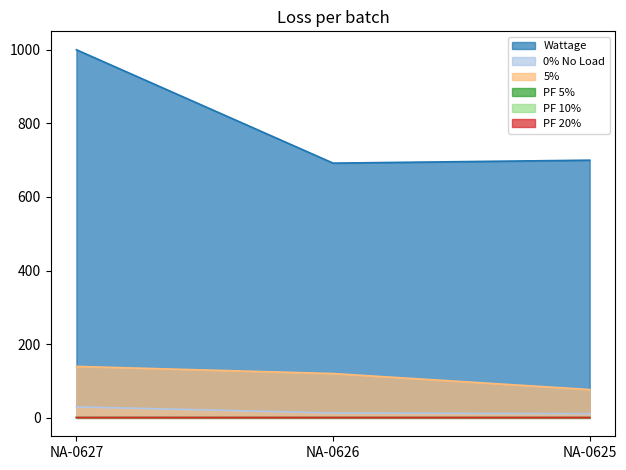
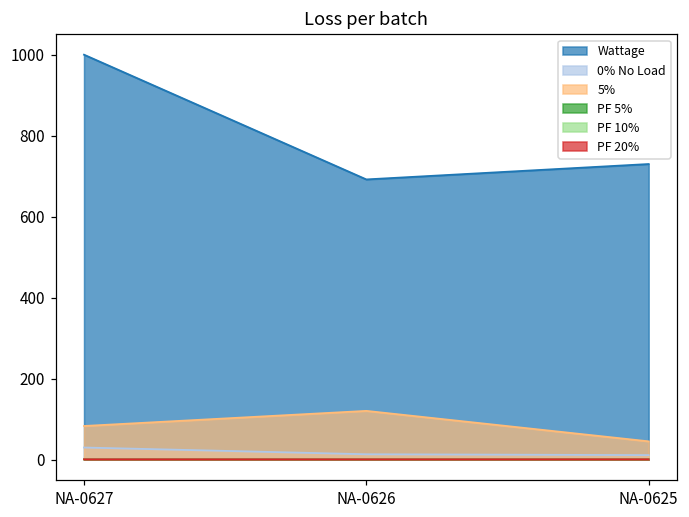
5%, NA-0627: 140 -> 80
Wattage, NA-0625: 700 -> 730
5%, NA-0625: 80 -> 50
